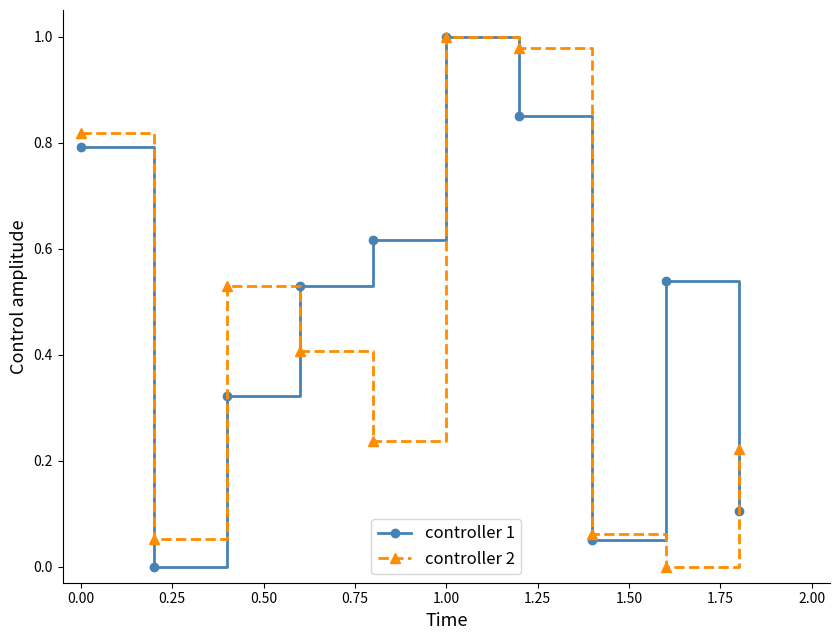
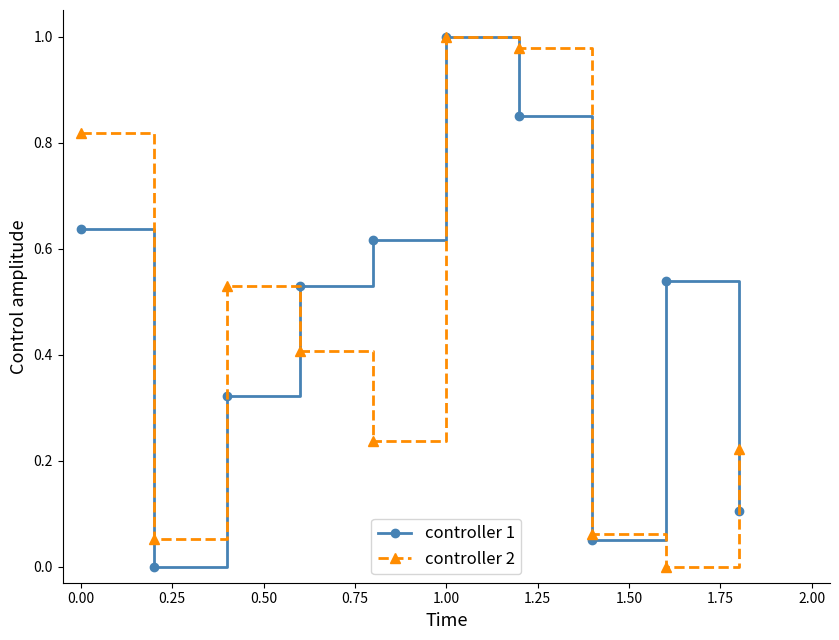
controller 1, 0.00: 0.79 -> 0.64
